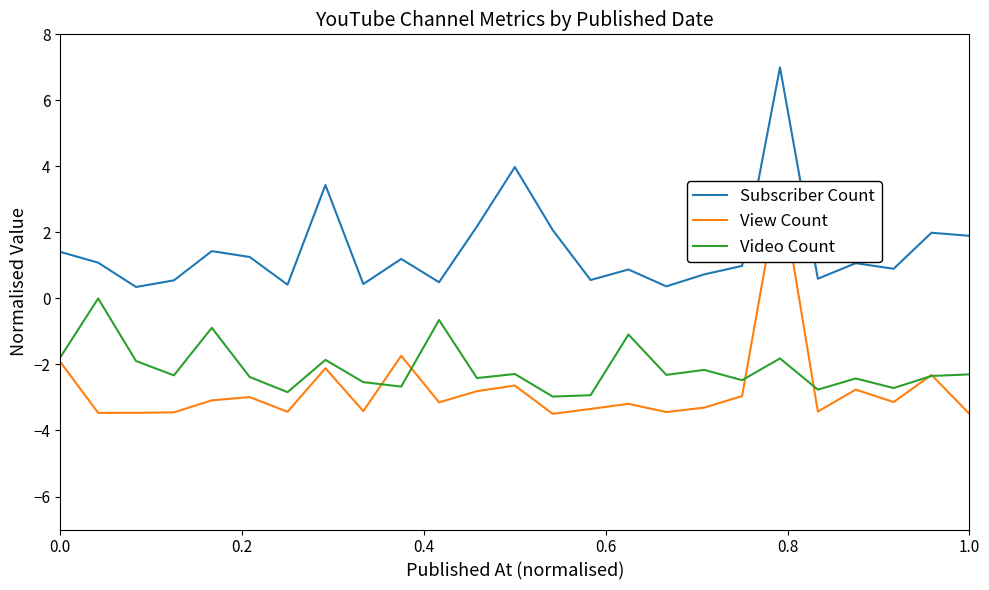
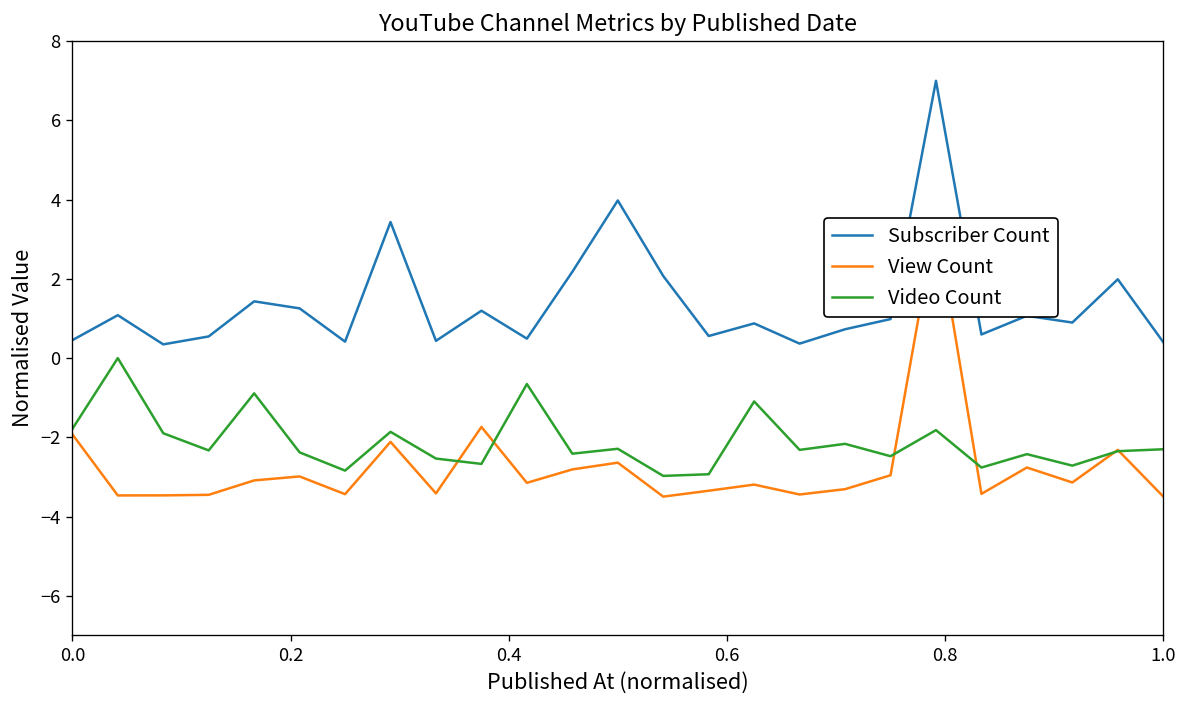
Subscriber Count, 0.0: 1.4 -> 0.5
Subscriber Count, 1.0: 1.9 -> 0.4
